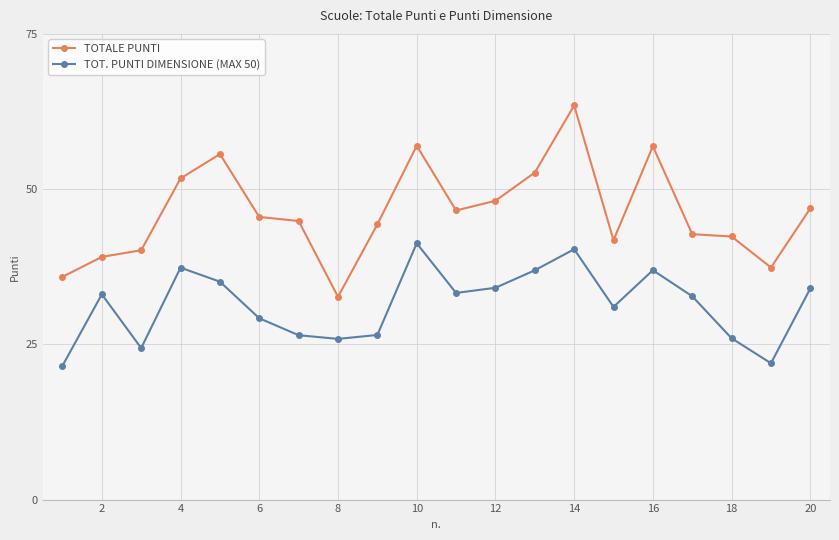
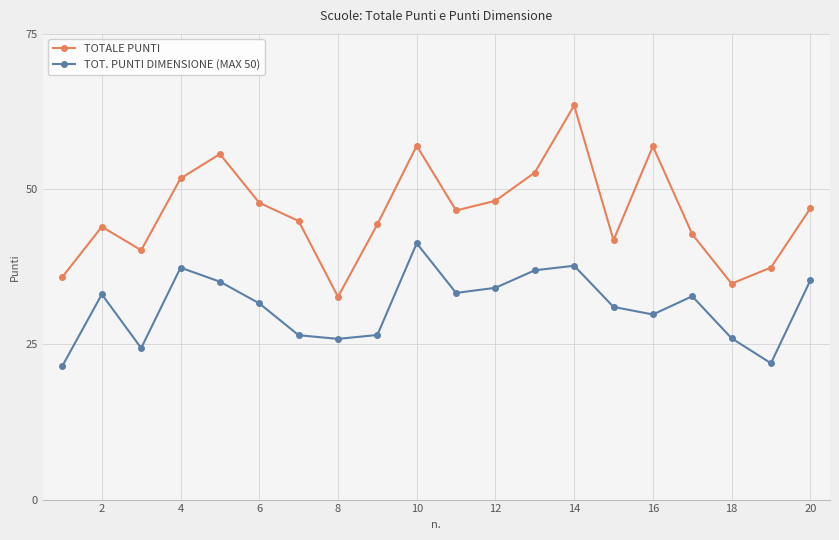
TOTALE PUNTI, 2: 39 -> 44
TOTALE PUNTI, 6: 46 -> 48
TOT. PUNTI DIMENSIONE (MAX 50), 6: 29 -> 32
TOT. PUNTI DIMENSIONE (MAX 50), 14: 40 -> 38
TOT. PUNTI DIMENSIONE (MAX 50), 16: 37 -> 30
TOTALE PUNTI, 18: 42 -> 35
TOT. PUNTI DIMENSIONE (MAX 50), 20: 34 -> 35
